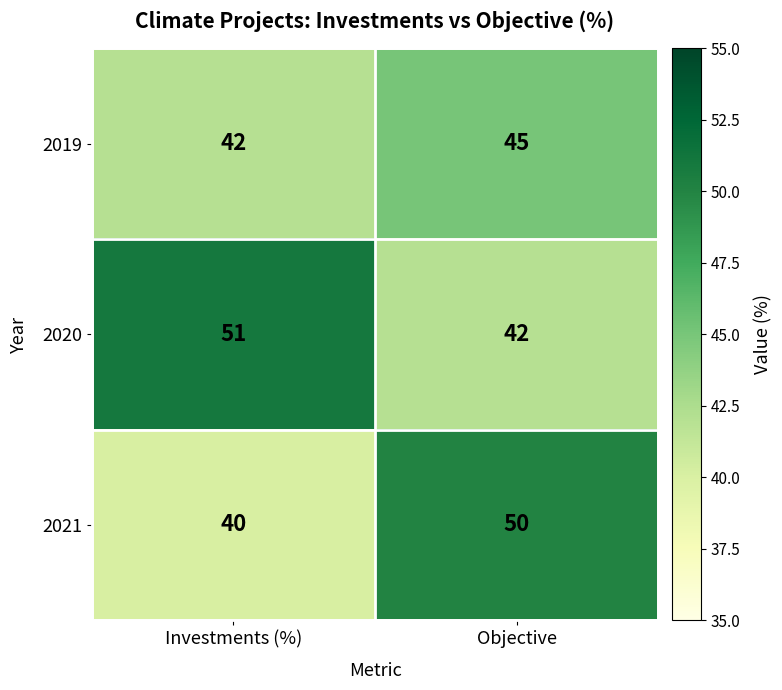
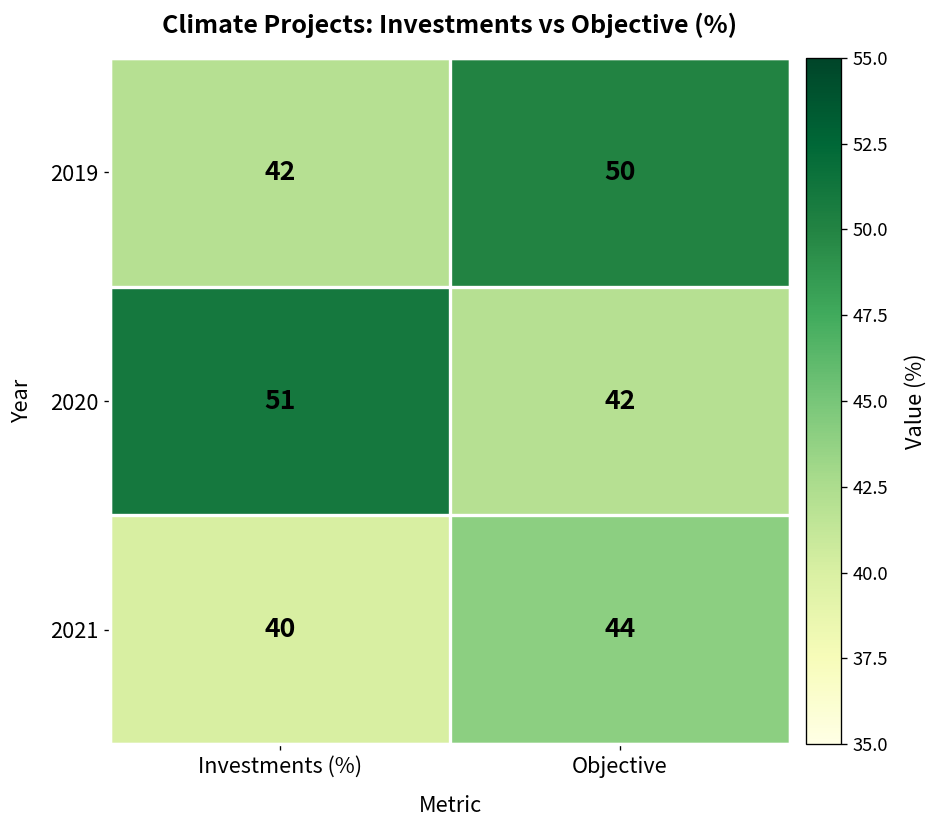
2019, Objective: 45 -> 50
2021, Objective: 50 -> 44
